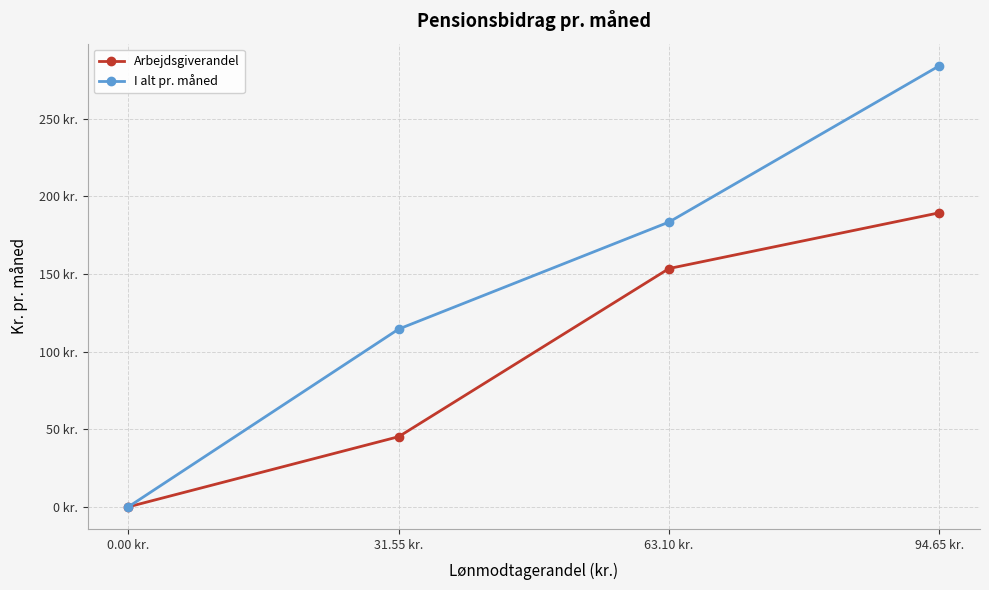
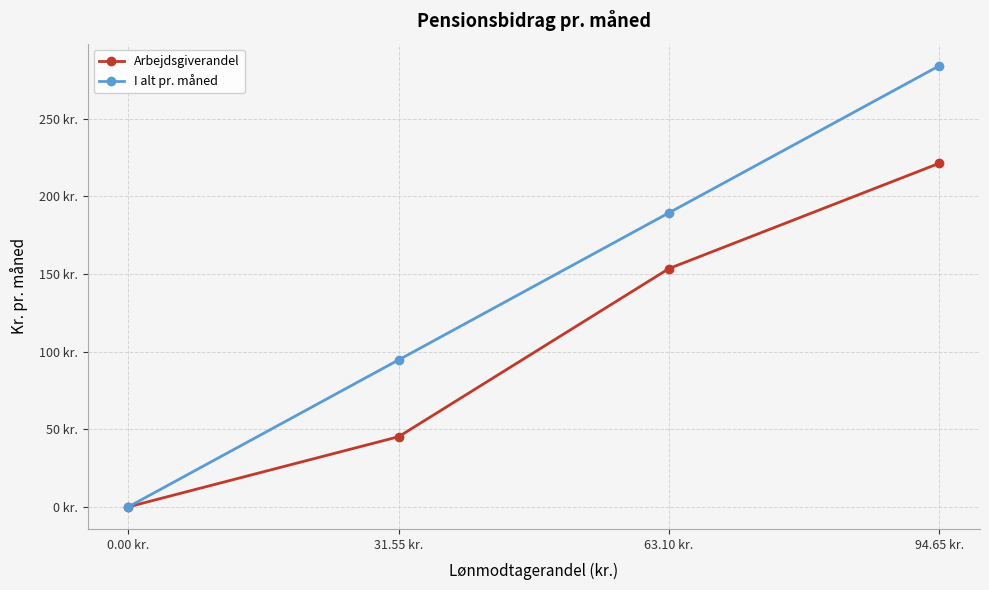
I alt pr. måned, 31.55 kr.: 114 kr. -> 95 kr.
I alt pr. måned, 63.10 kr.: 183 kr. -> 189 kr.
Arbejdsgiverandel, 94.65 kr.: 189 kr. -> 221 kr.
